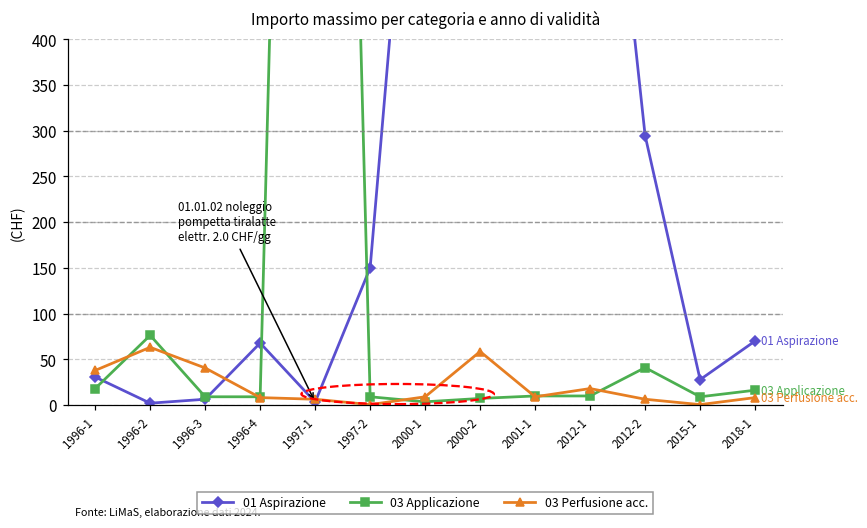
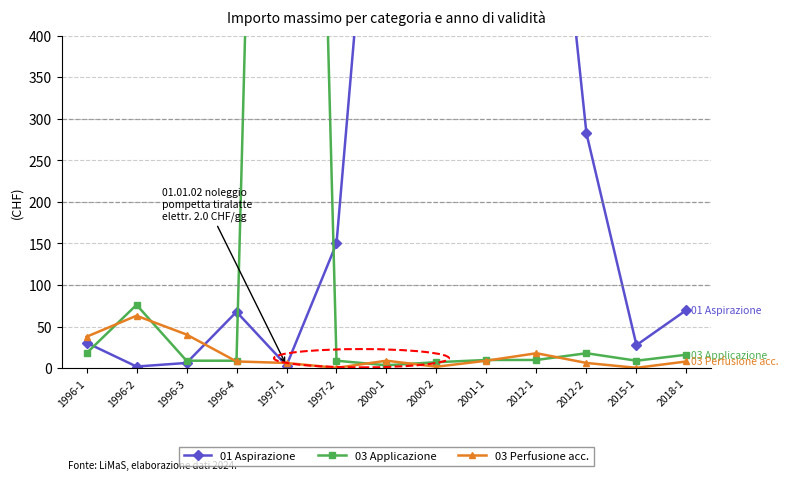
03 Perfusione acc., 2000-2: 60 -> 0
01 Aspirazione, 2012-2: 290 -> 280
03 Applicazione, 2012-2: 40 -> 20
